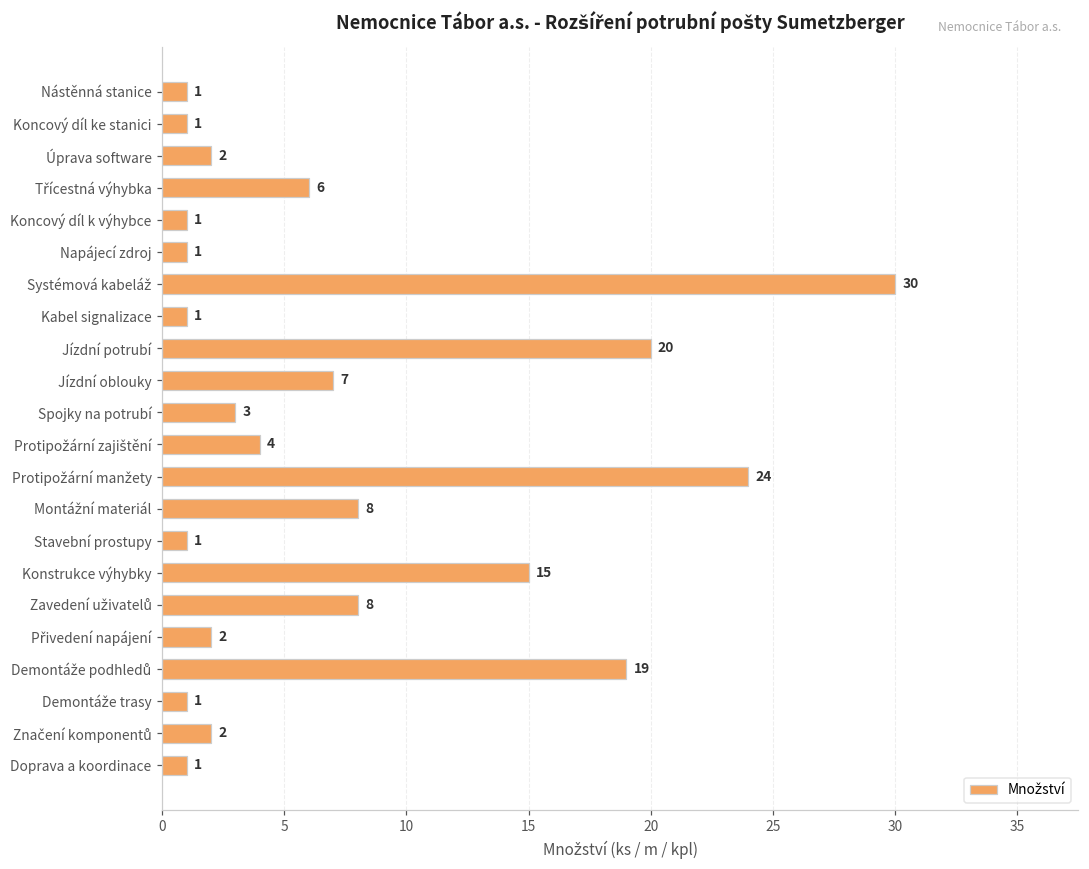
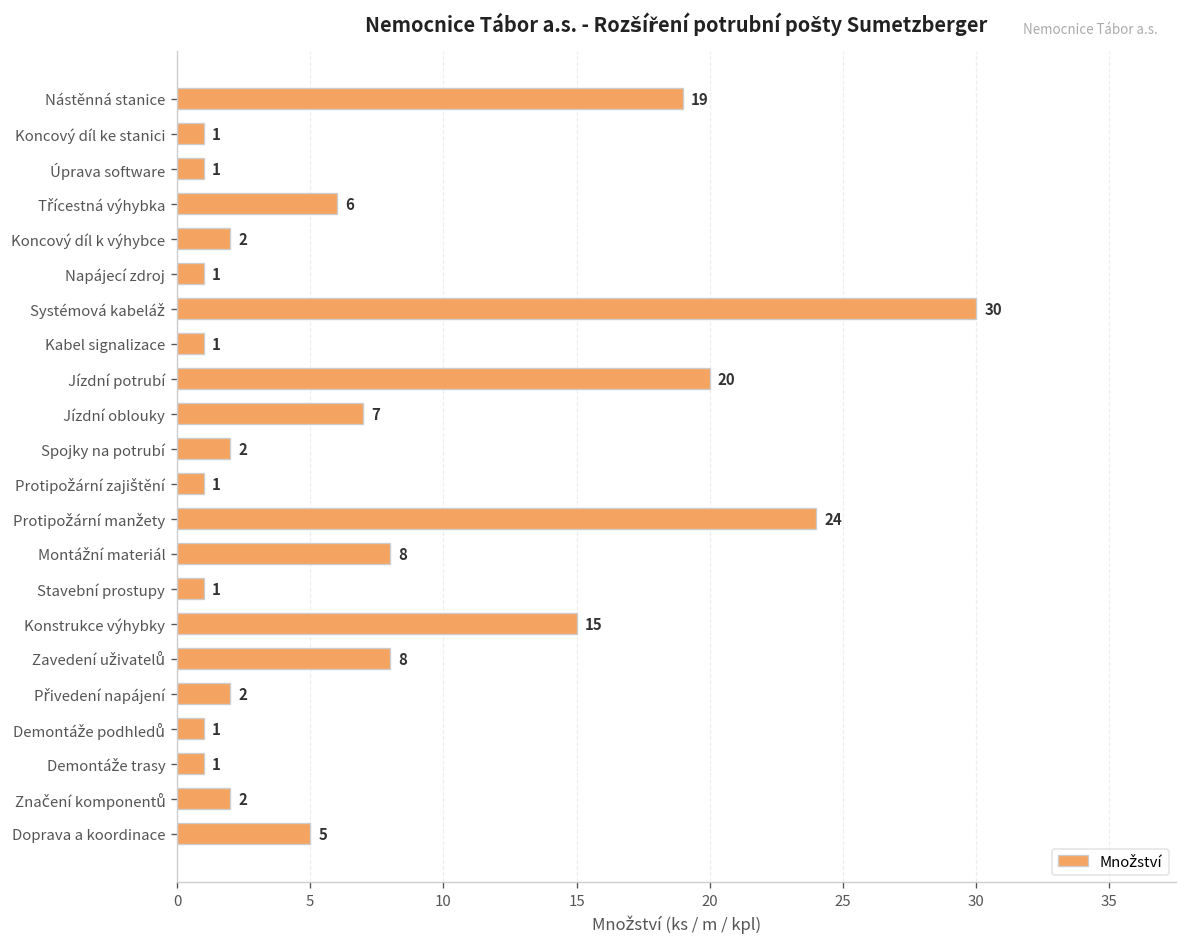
Nástěnná stanice: 1 -> 19
Úprava software: 2 -> 1
Koncový díl k výhybce: 1 -> 2
Spojky na potrubí: 3 -> 2
Protipožární zajištění: 4 -> 1
Demontáže podhledů: 19 -> 1
Doprava a koordinace: 1 -> 5
